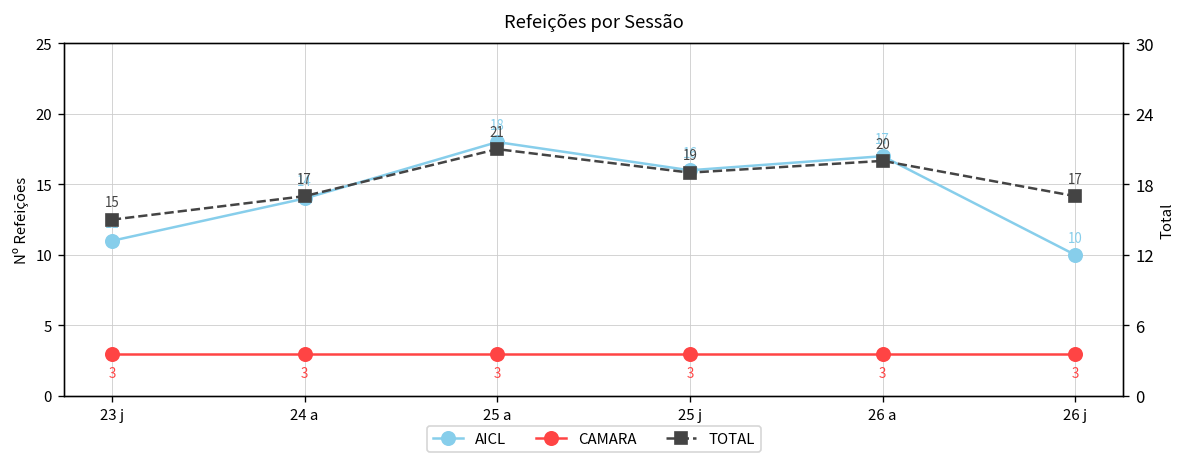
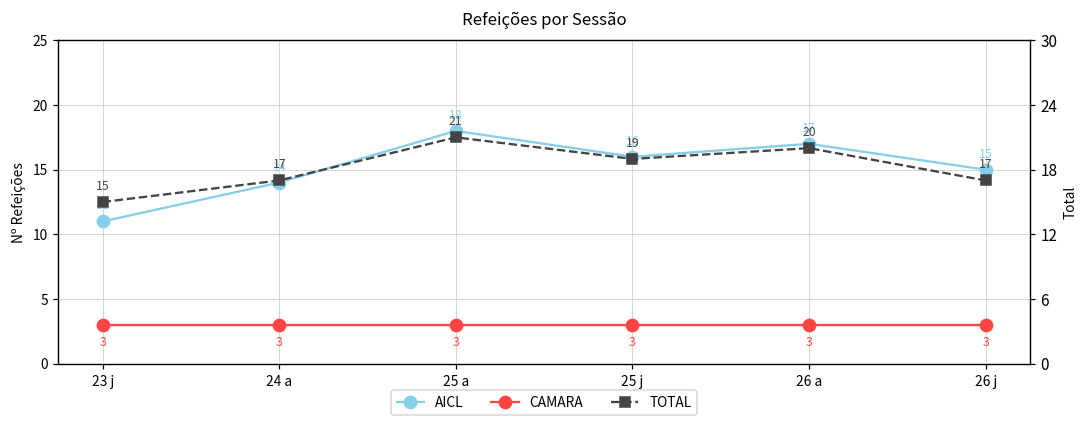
AICL, 26 j: 10 -> 15
